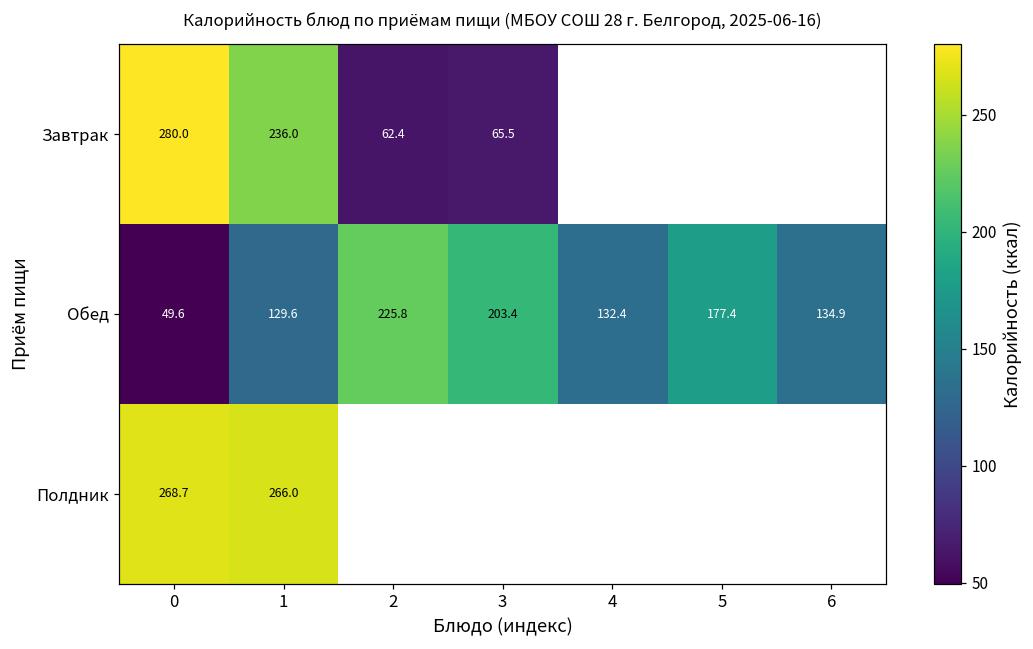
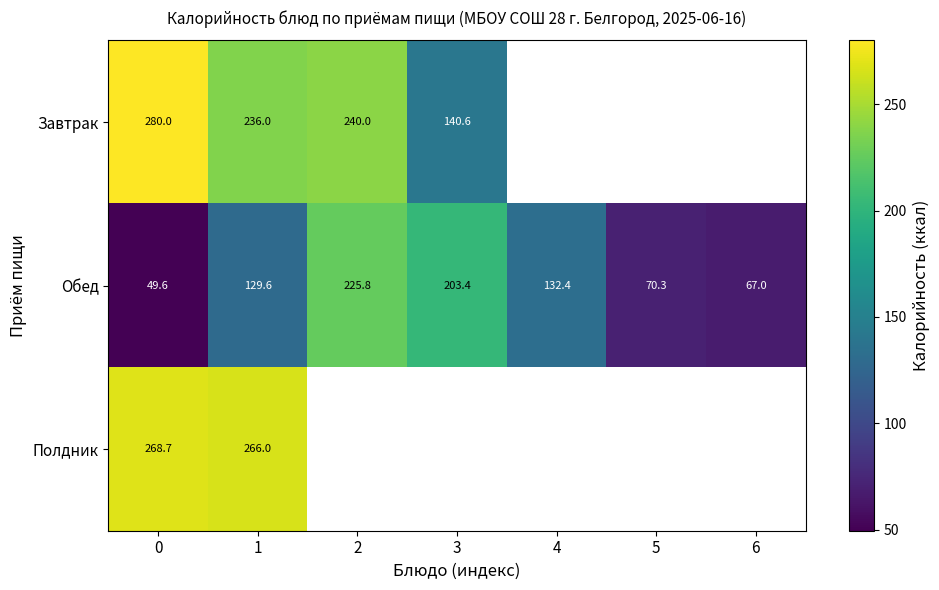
Завтрак, 2: 62.4 -> 240.0
Завтрак, 3: 65.5 -> 140.6
Обед, 5: 177.4 -> 70.3
Обед, 6: 134.9 -> 67.0
